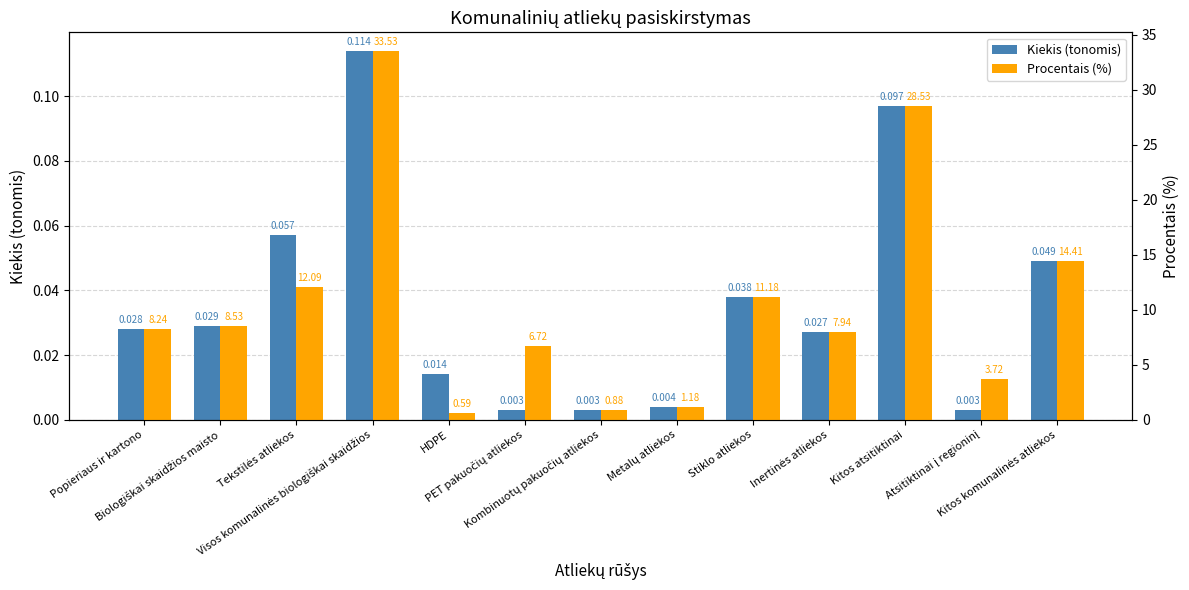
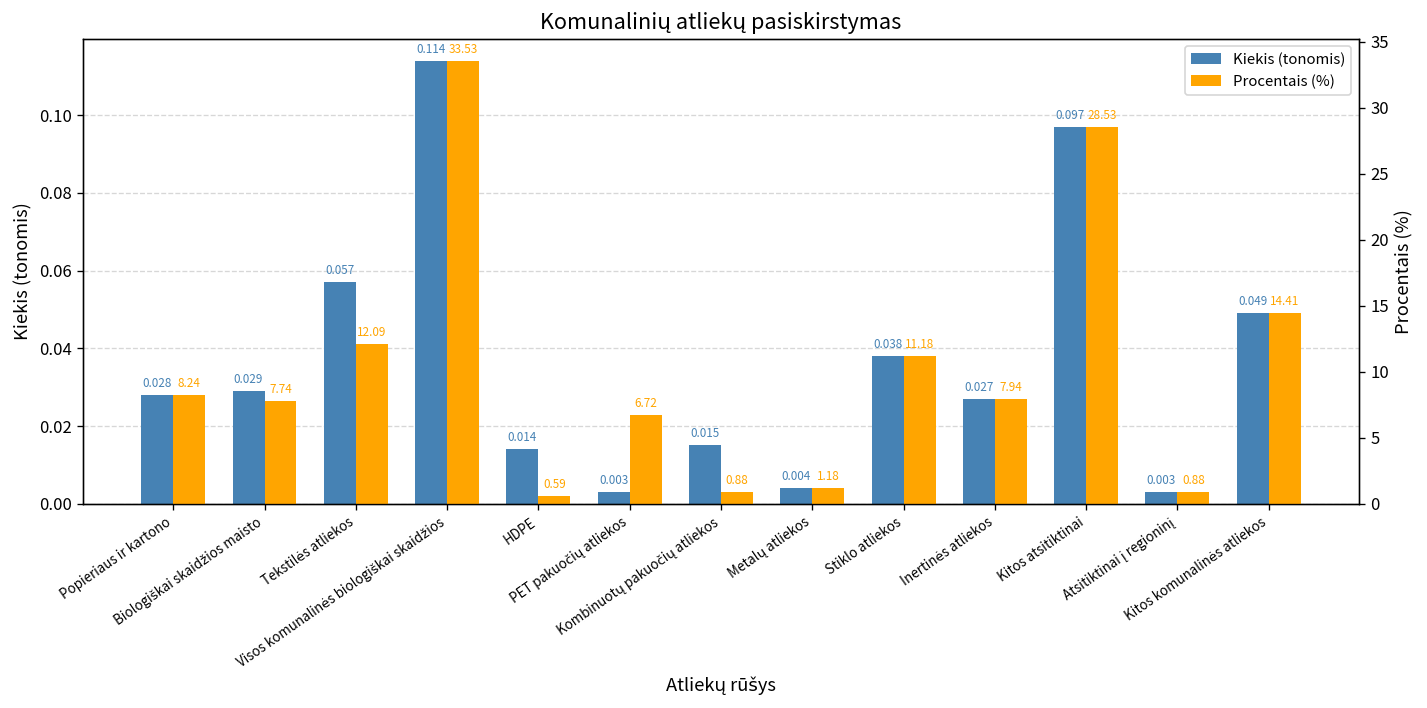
Kiekis (tonomis), Kombinuotų pakuočių atliekos: 0.003 -> 0.015
Procentais (%), Biologiškai skaidžios maisto: 8.53 -> 7.74
Procentais (%), Atsitiktinai į regioninį: 3.72 -> 0.88
